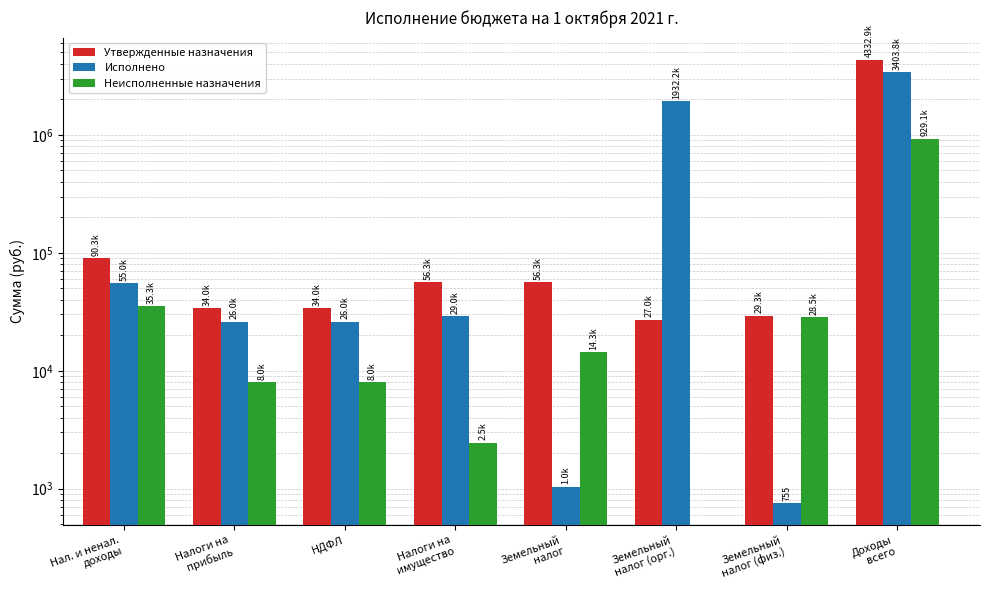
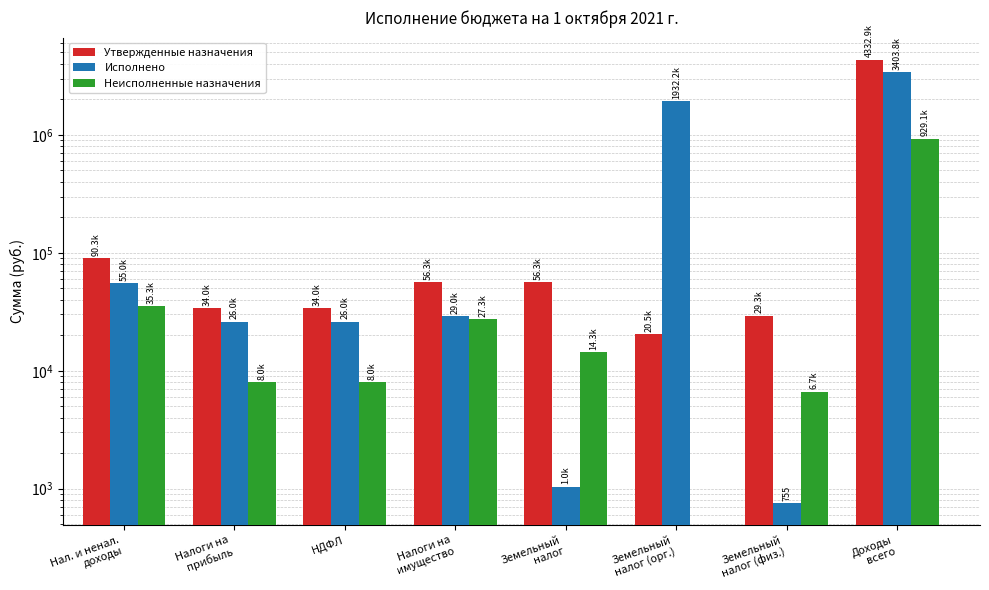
Неисполненные назначения, Налоги на имущество: 2.5k -> 27.3k
Утвержденные назначения, Земельный налог (орг.): 27.0k -> 20.5k
Неисполненные назначения, Земельный налог (физ.): 28.5k -> 6.7k
